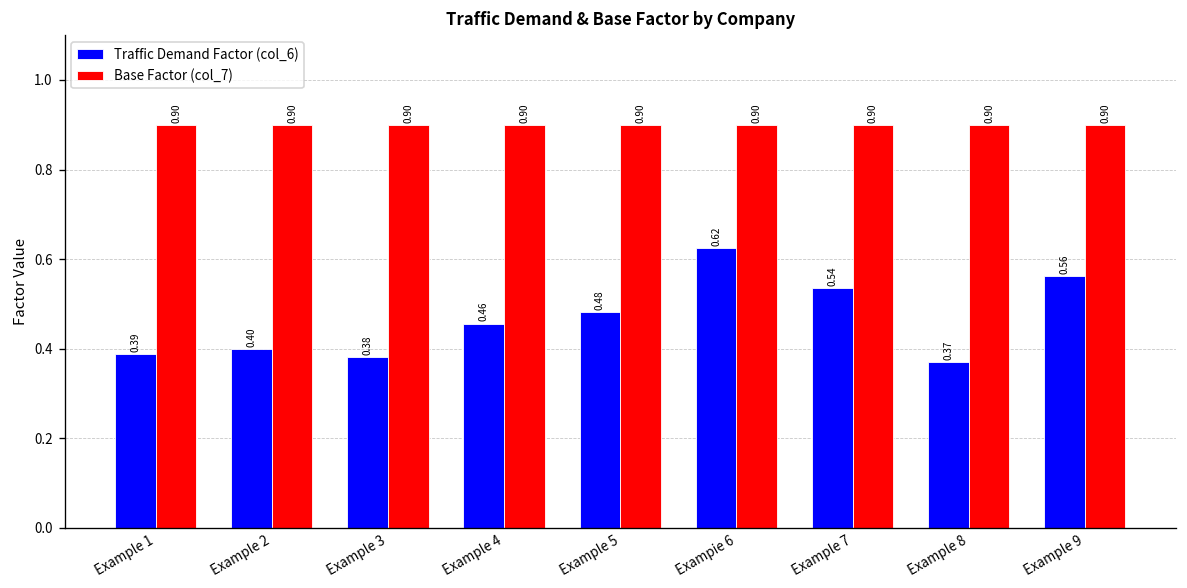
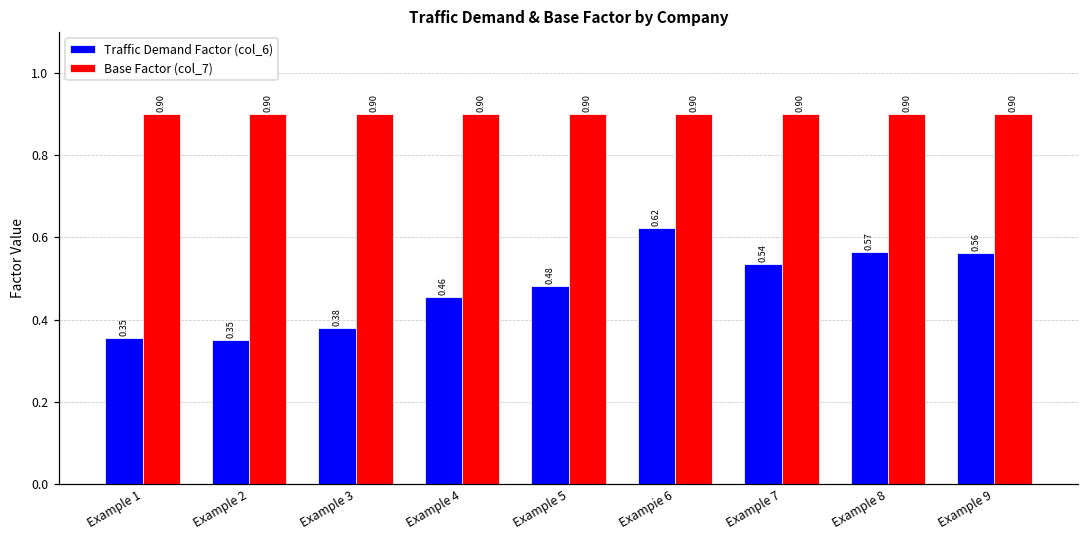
Traffic Demand Factor (col_6), Example 1: 0.39 -> 0.35
Traffic Demand Factor (col_6), Example 2: 0.40 -> 0.35
Traffic Demand Factor (col_6), Example 8: 0.37 -> 0.57
